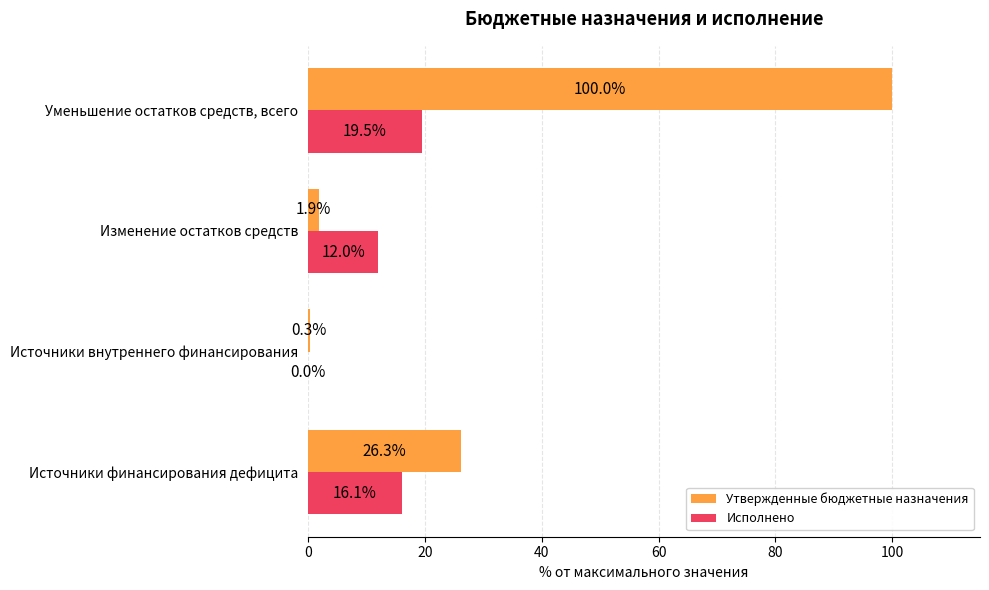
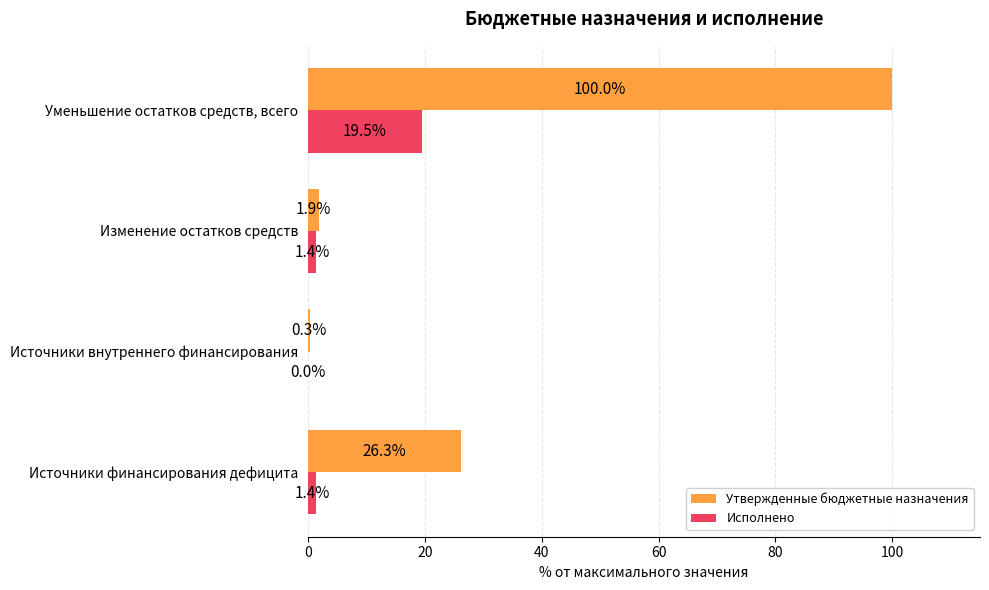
Исполнено, Изменение остатков средств: 12.0% -> 1.4%
Исполнено, Источники финансирования дефицита: 16.1% -> 1.4%
